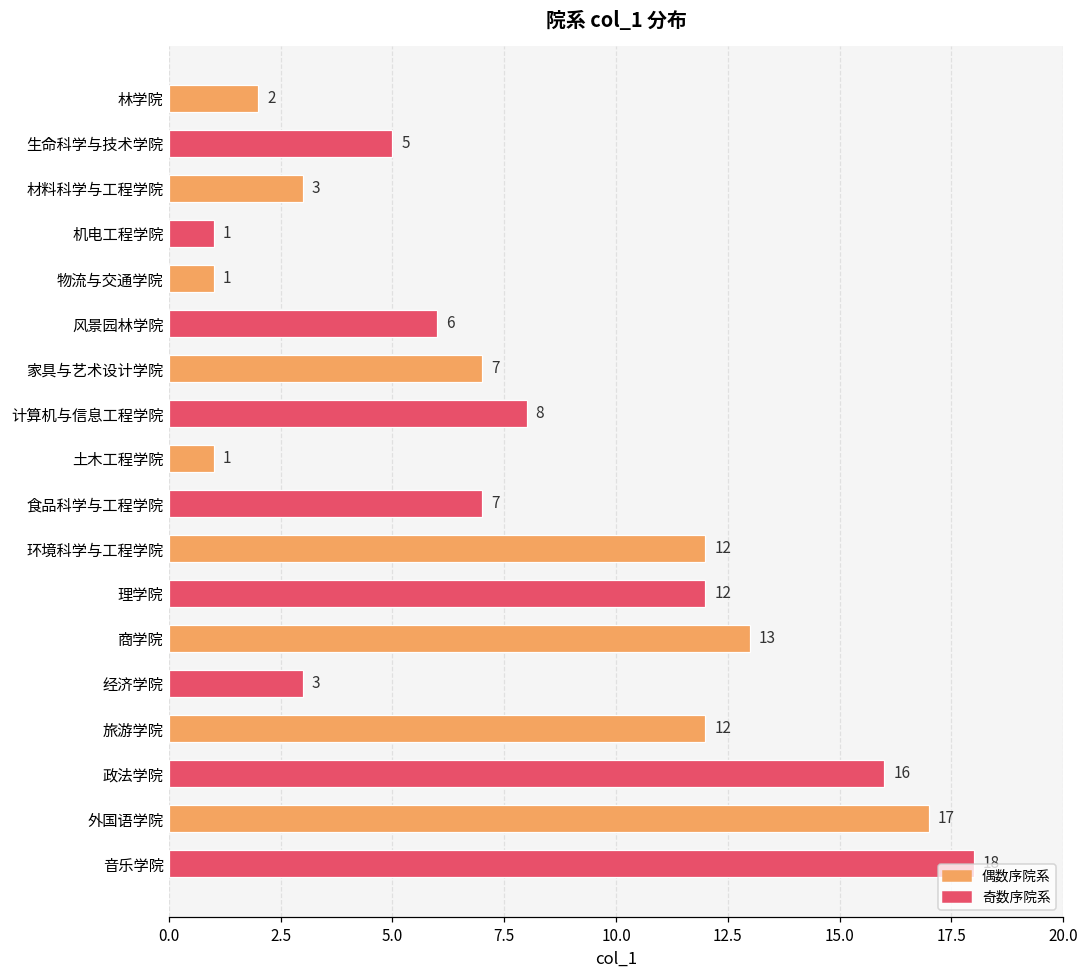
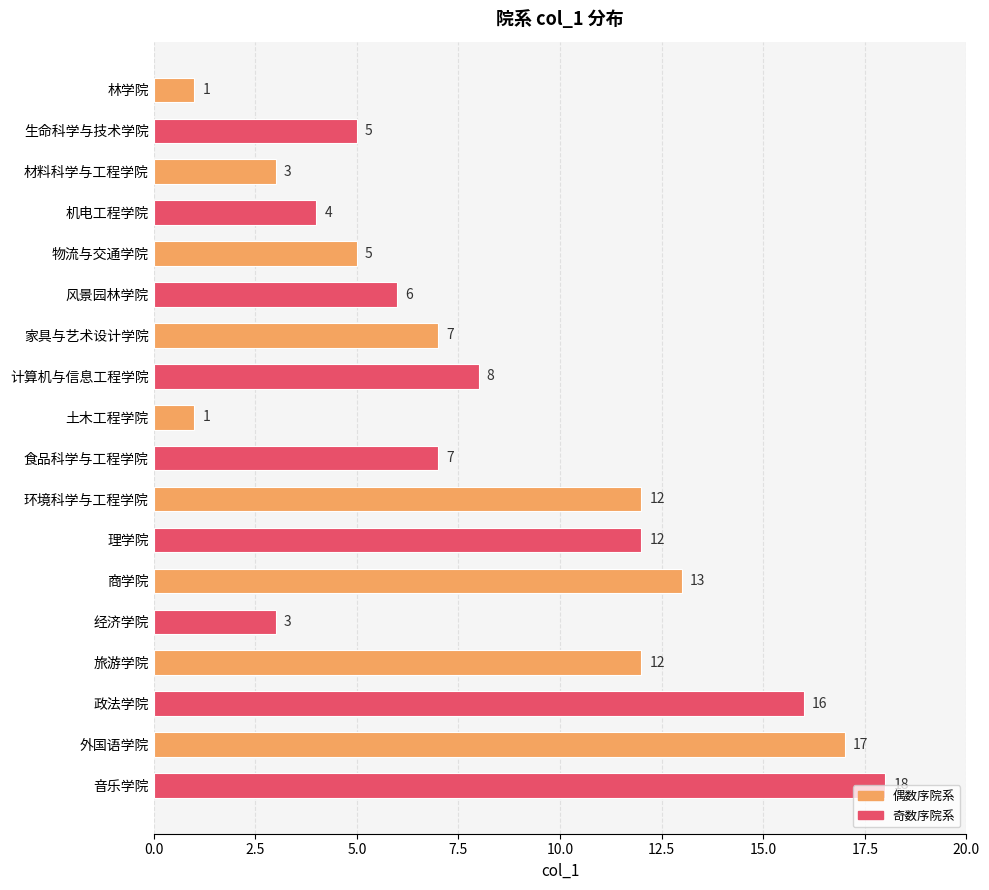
林学院: 2 -> 1
机电工程学院: 1 -> 4
物流与交通学院: 1 -> 5
